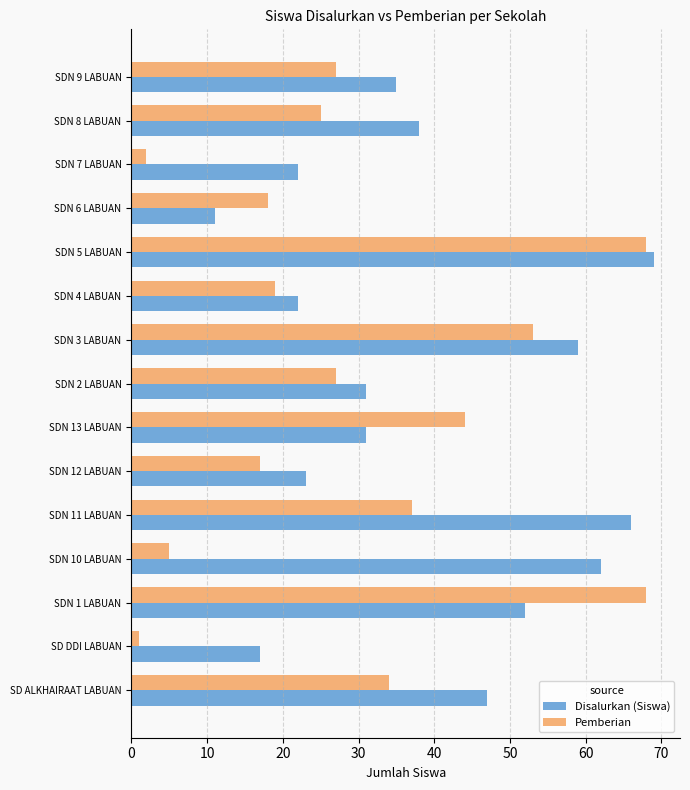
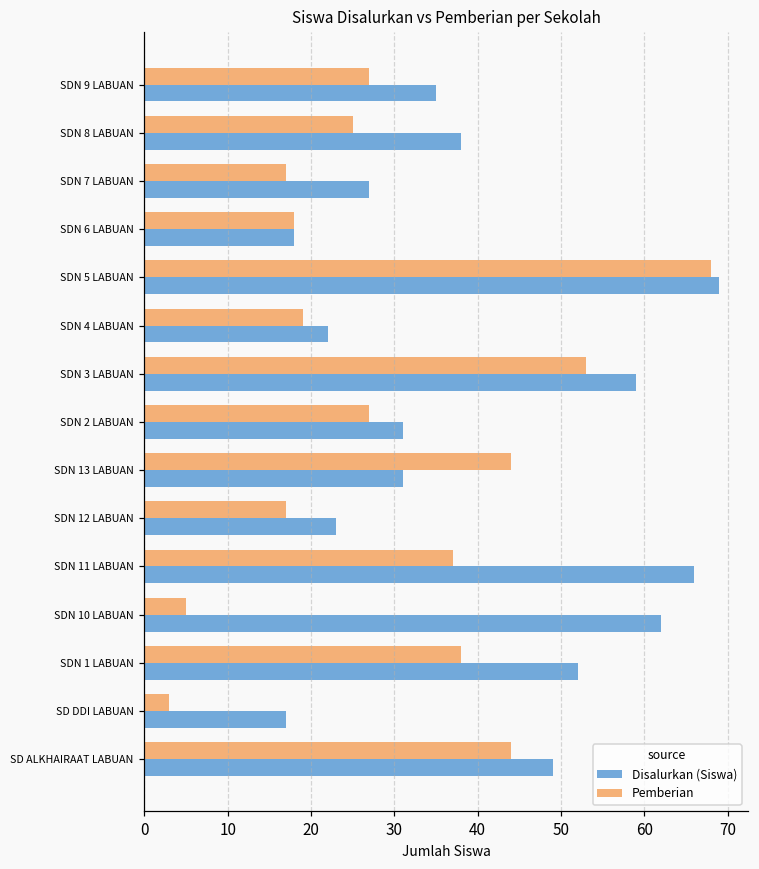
Pemberian, SDN 7 LABUAN: 2 -> 17
Disalurkan (Siswa), SDN 7 LABUAN: 22 -> 27
Disalurkan (Siswa), SDN 6 LABUAN: 11 -> 18
Pemberian, SDN 1 LABUAN: 68 -> 38
Pemberian, SD DDI LABUAN: 1 -> 3
Pemberian, SD ALKHAIRAAT LABUAN: 34 -> 44
Disalurkan (Siswa), SD ALKHAIRAAT LABUAN: 47 -> 49
